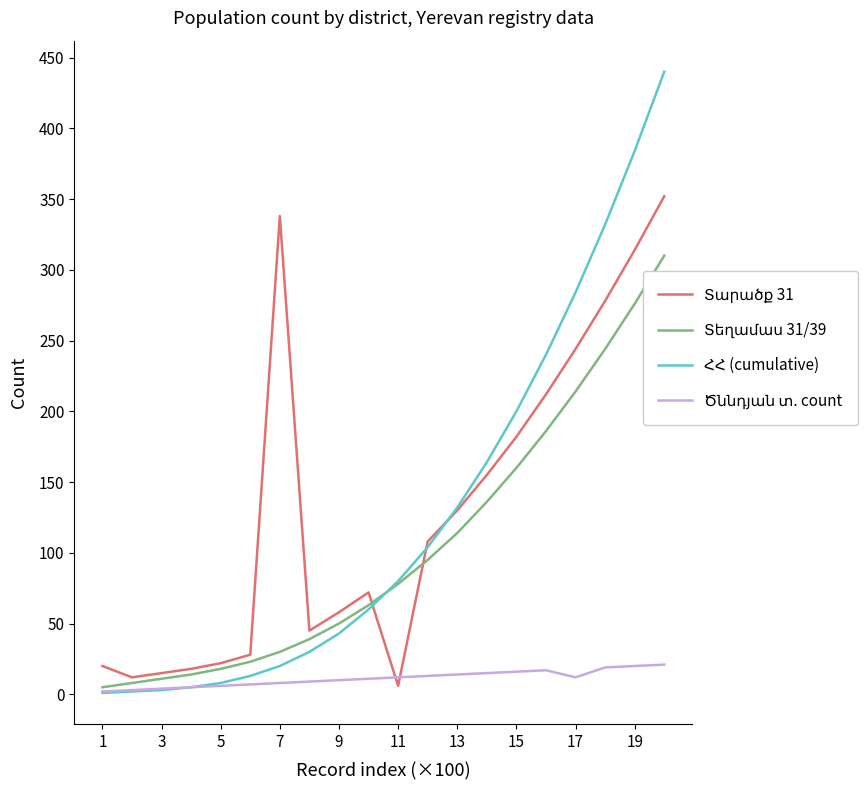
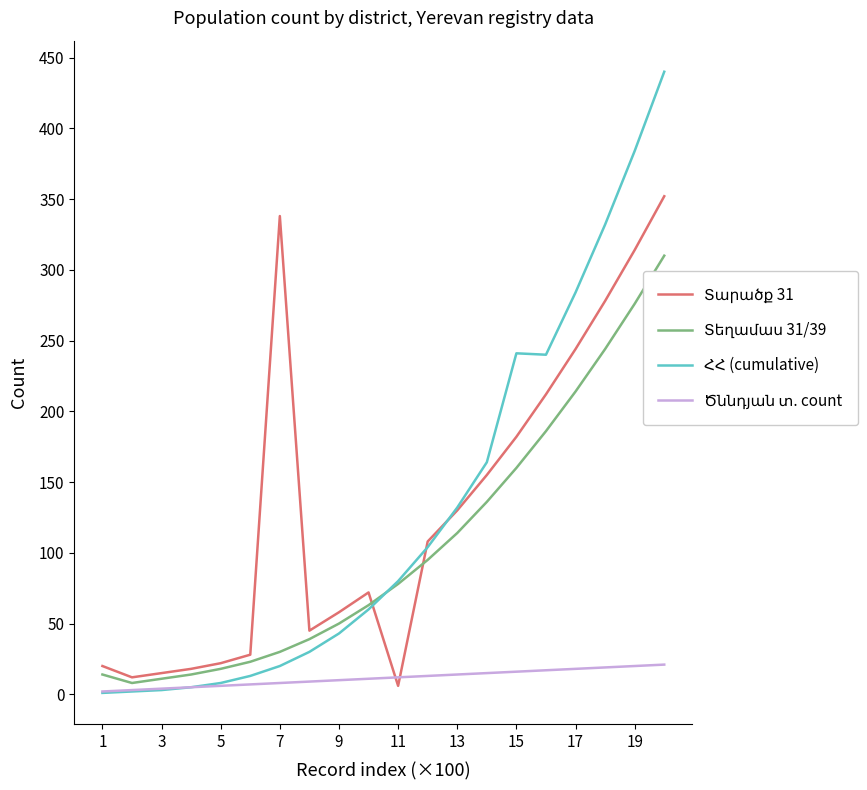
Տեղամաս 31/39, 1: 5 -> 14
ՀՀ (cumulative), 15: 200 -> 241
Ծննդյան տ. count, 17: 12 -> 18
